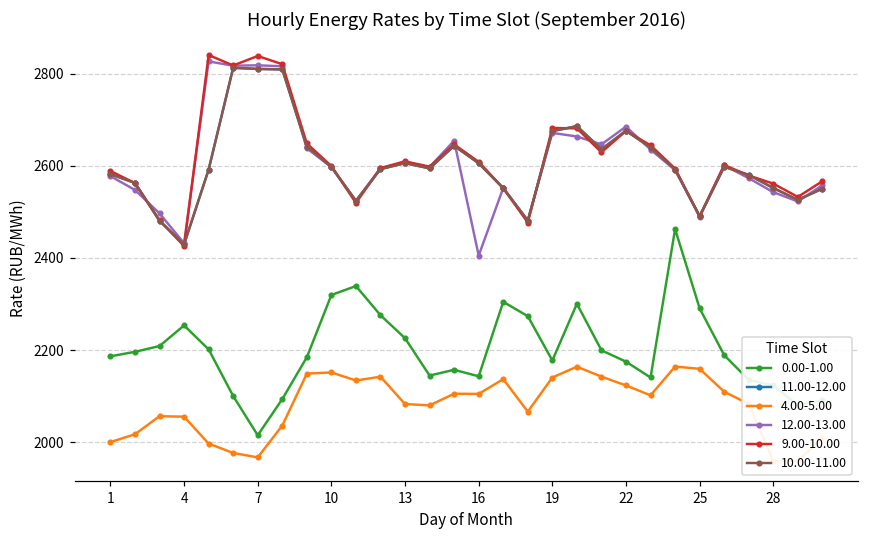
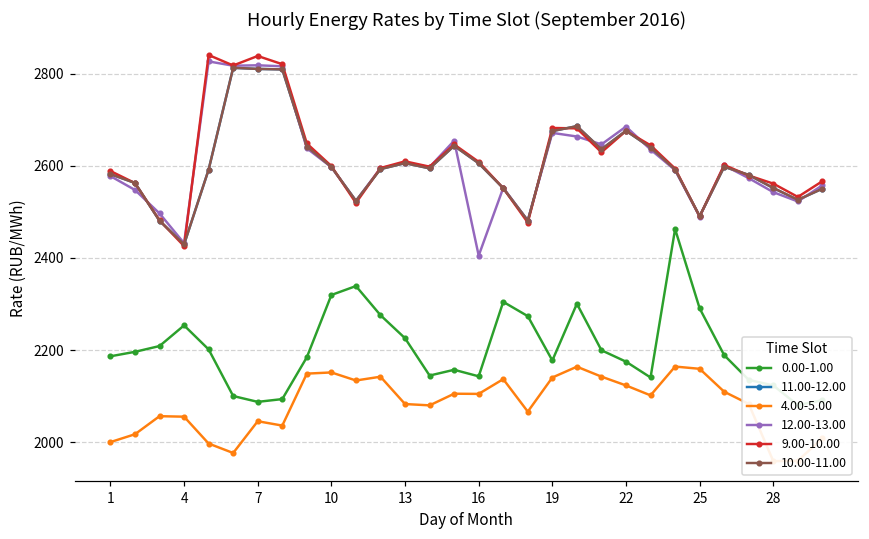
0.00-1.00, 7: 2010 -> 2090
4.00-5.00, 7: 1970 -> 2050
